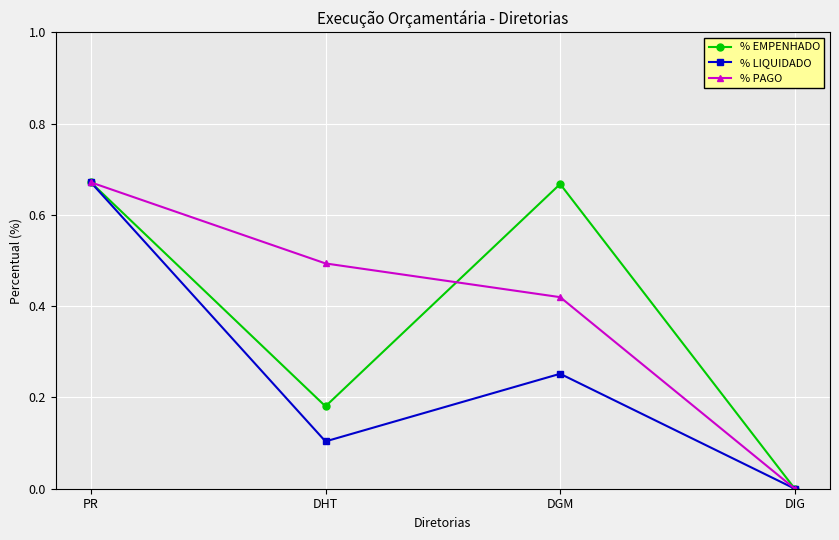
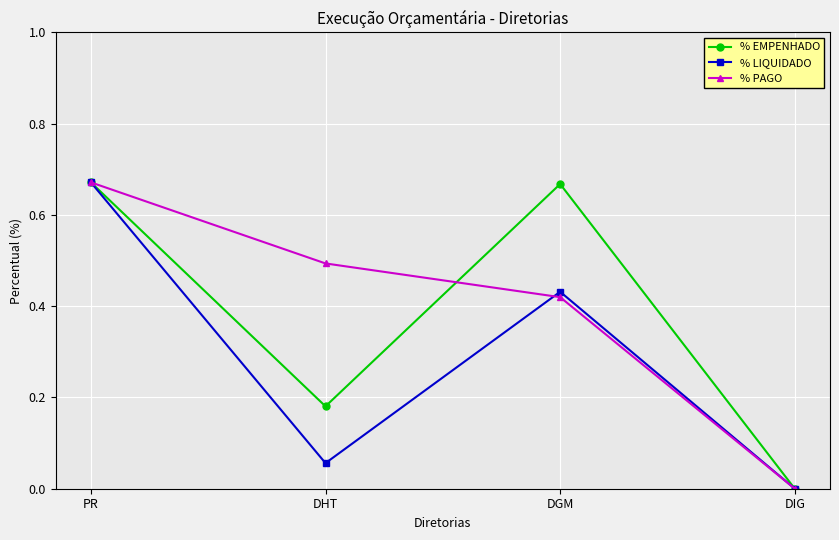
% LIQUIDADO, DHT: 0.10 -> 0.06
% LIQUIDADO, DGM: 0.25 -> 0.43
